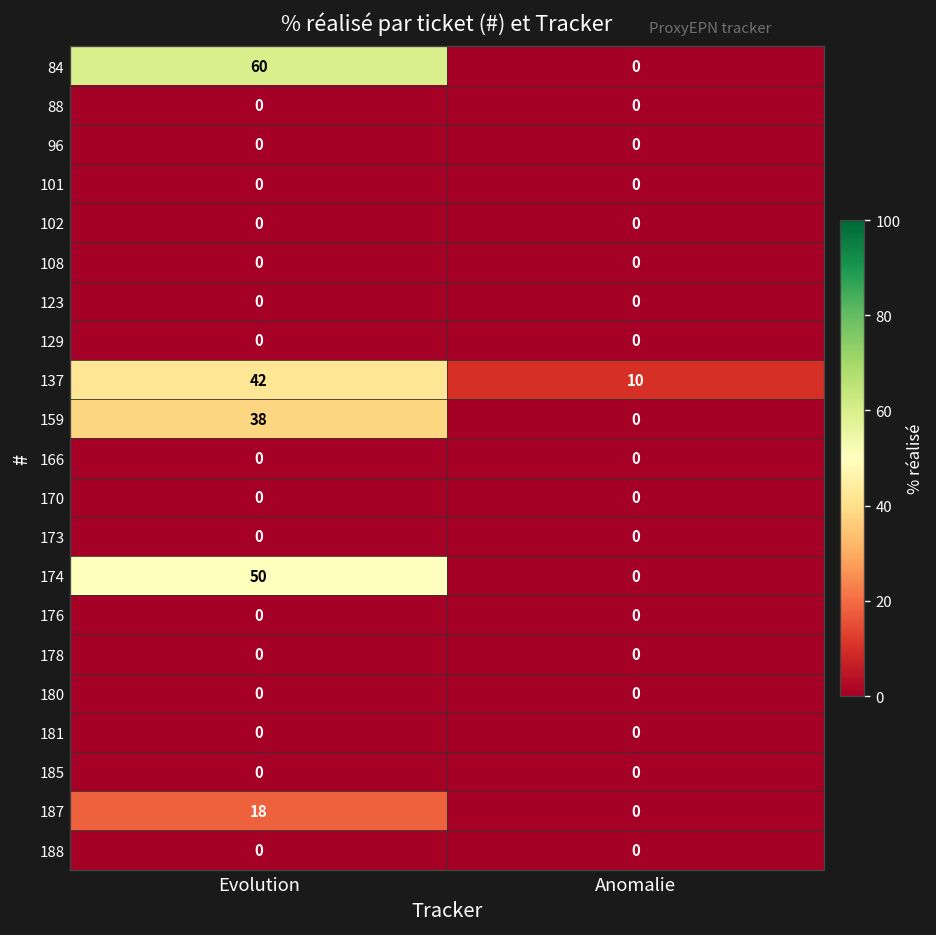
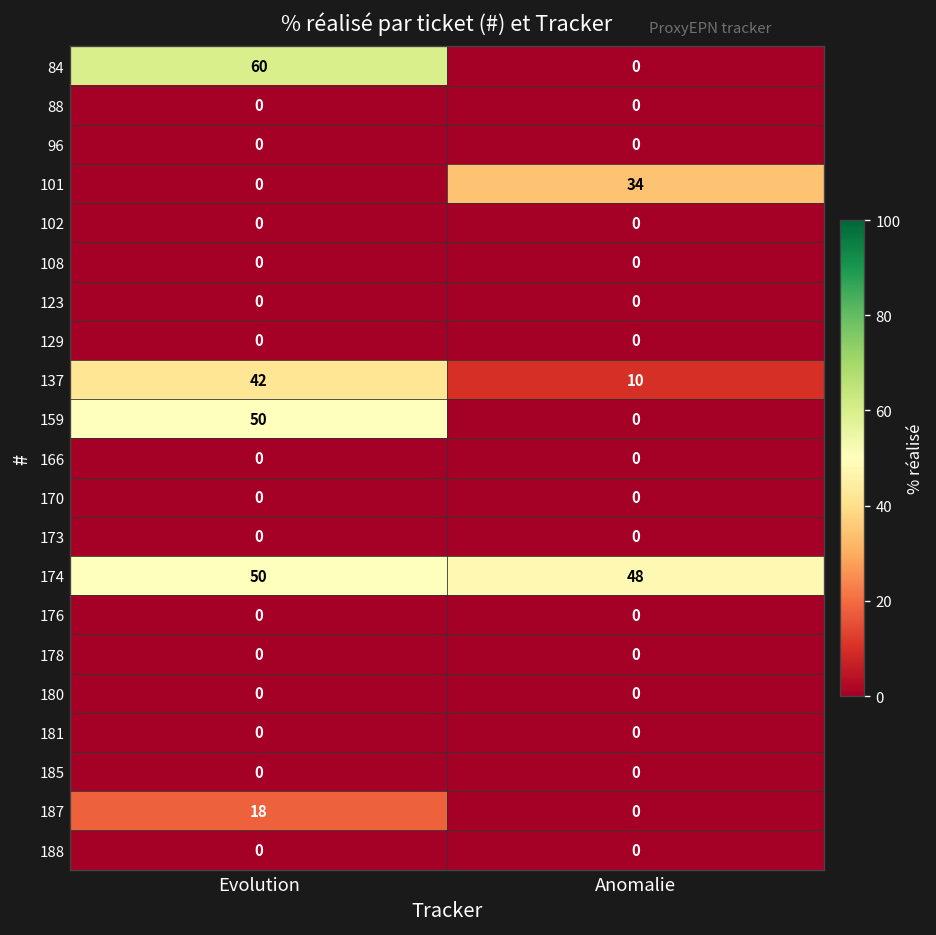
101, Anomalie: 0 -> 34
159, Evolution: 38 -> 50
174, Anomalie: 0 -> 48
